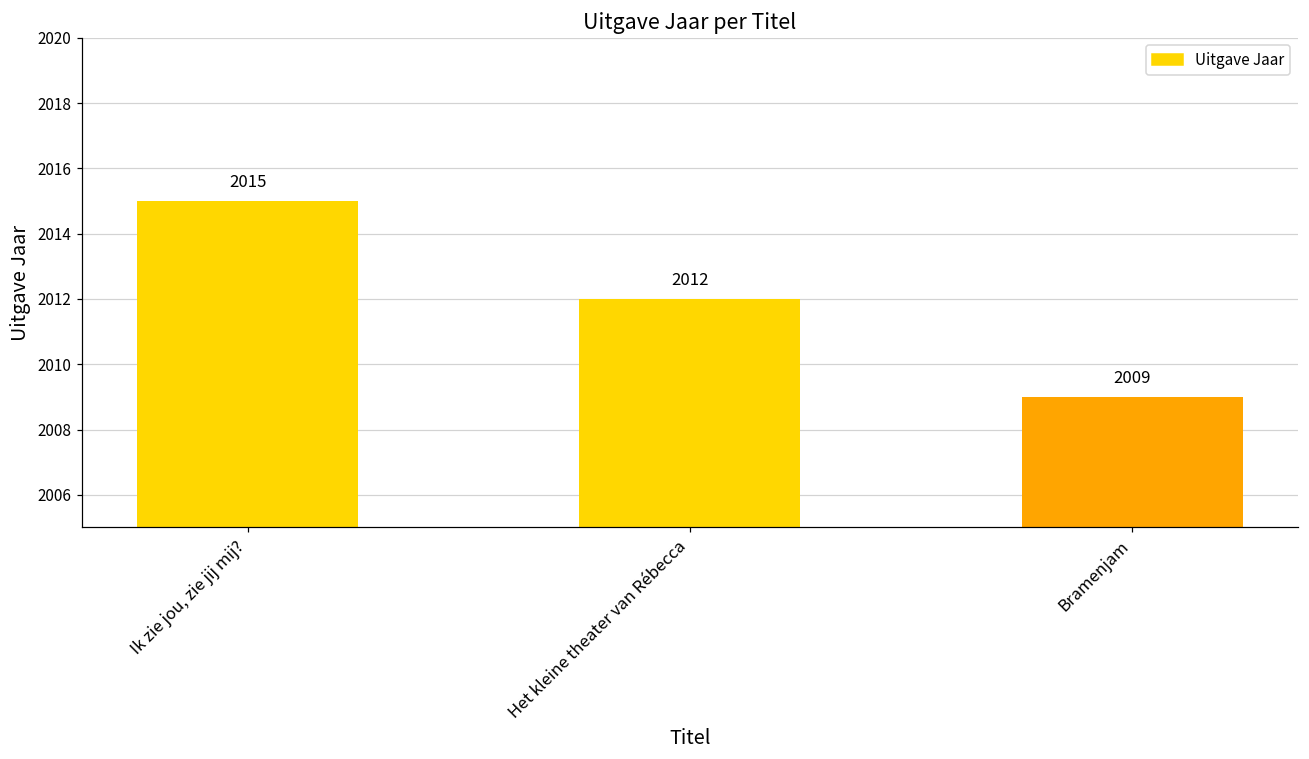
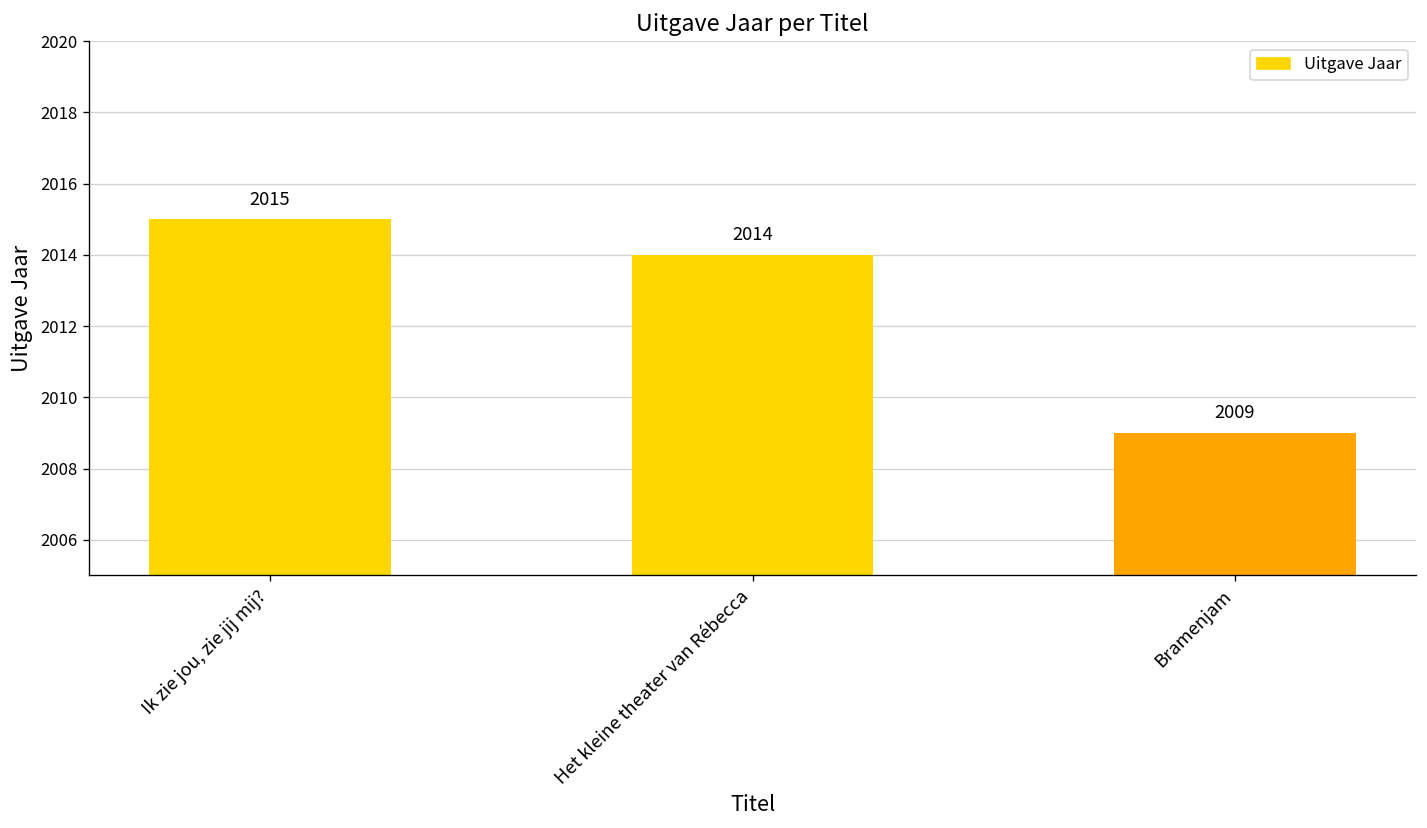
Het kleine theater van Rébecca: 2012 -> 2014
